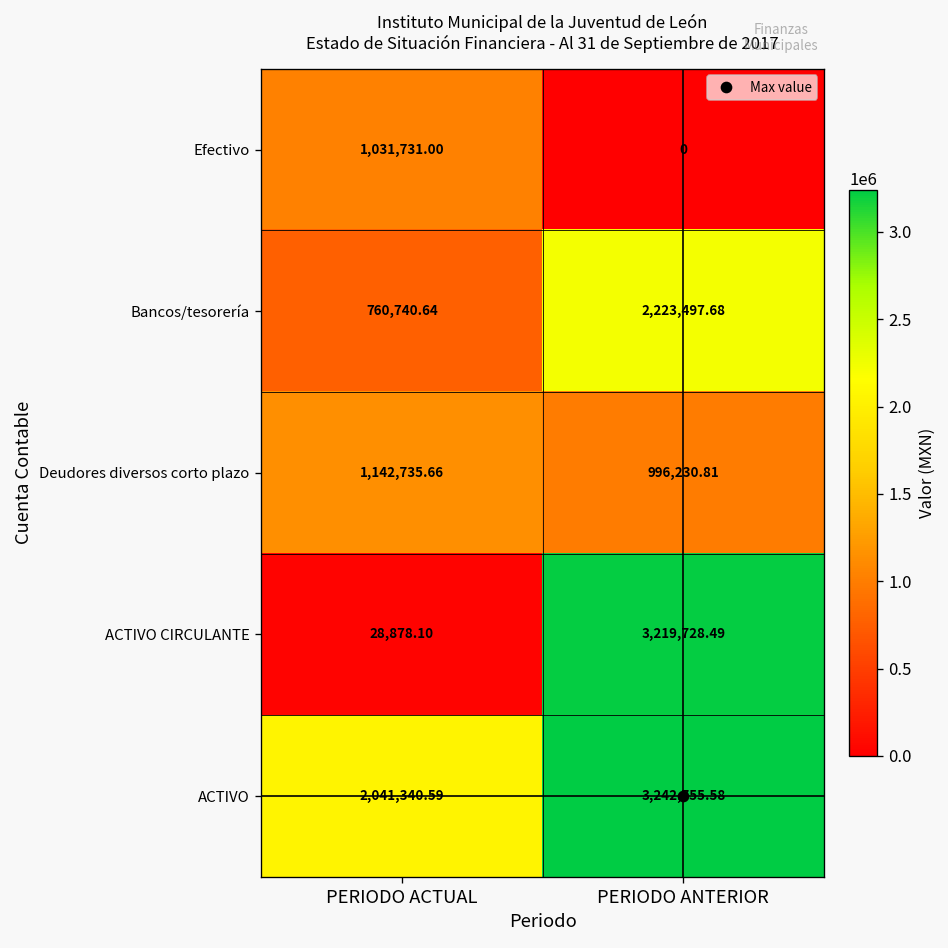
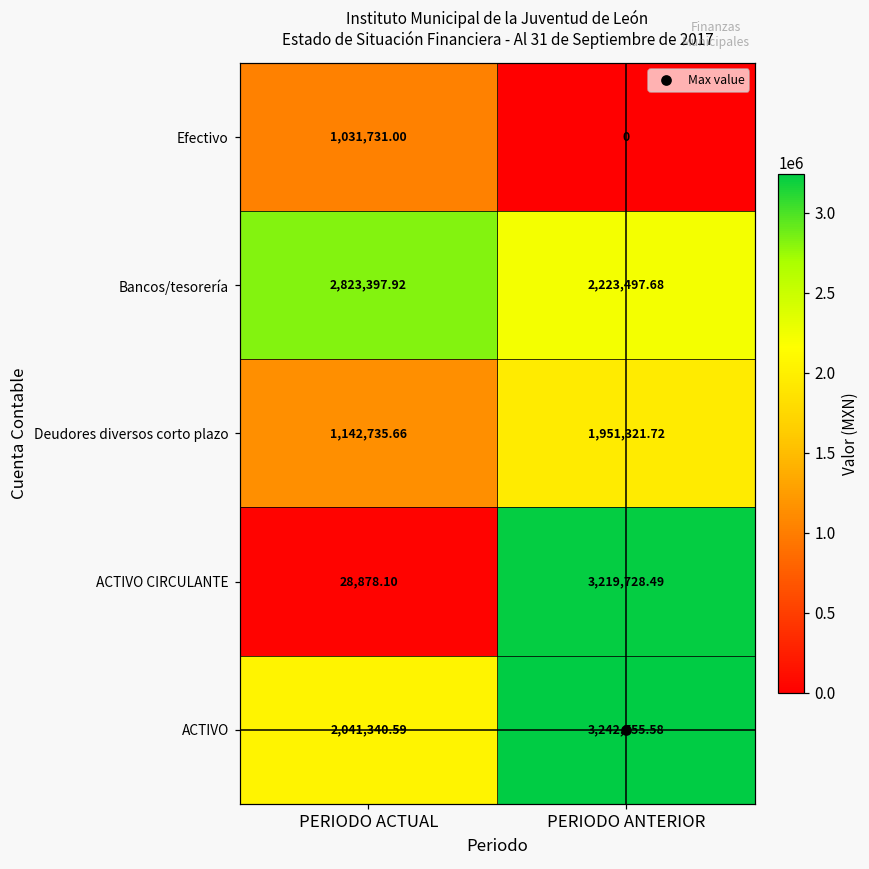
Bancos/tesorería, PERIODO ACTUAL: 760,740.64 -> 2,823,397.92
Deudores diversos corto plazo, PERIODO ANTERIOR: 996,230.81 -> 1,951,321.72
